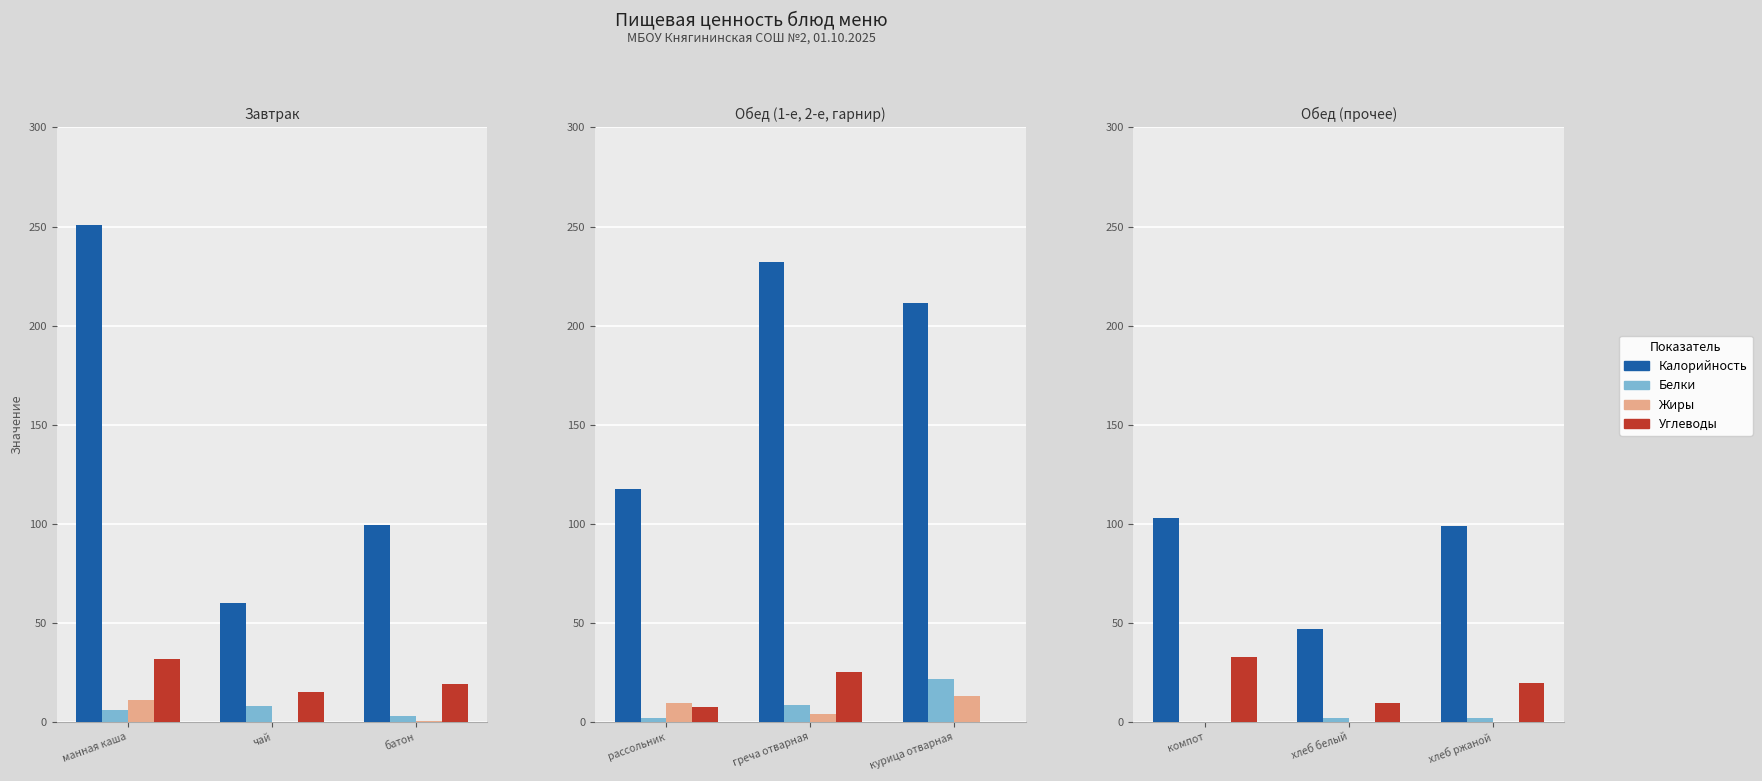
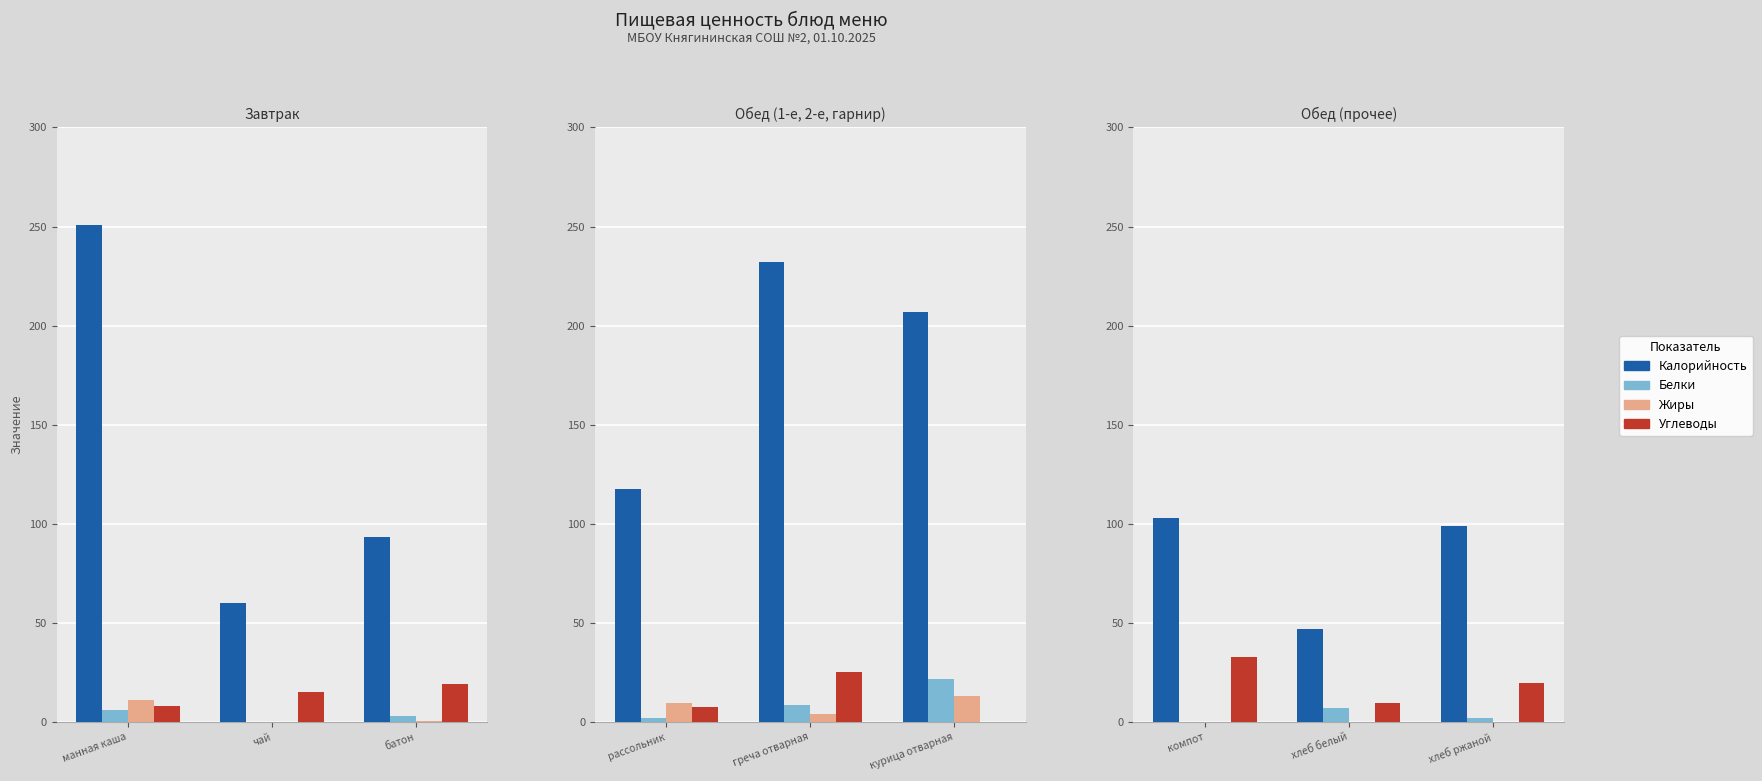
Завтрак, Углеводы, манная каша: 32 -> 8
Завтрак, Белки, чай: 8 -> 0
Завтрак, Калорийность, батон: 99 -> 94
Обед (1-е, 2-е, гарнир), Калорийность, курица отварная: 212 -> 207
Обед (прочее), Белки, хлеб белый: 2 -> 7
